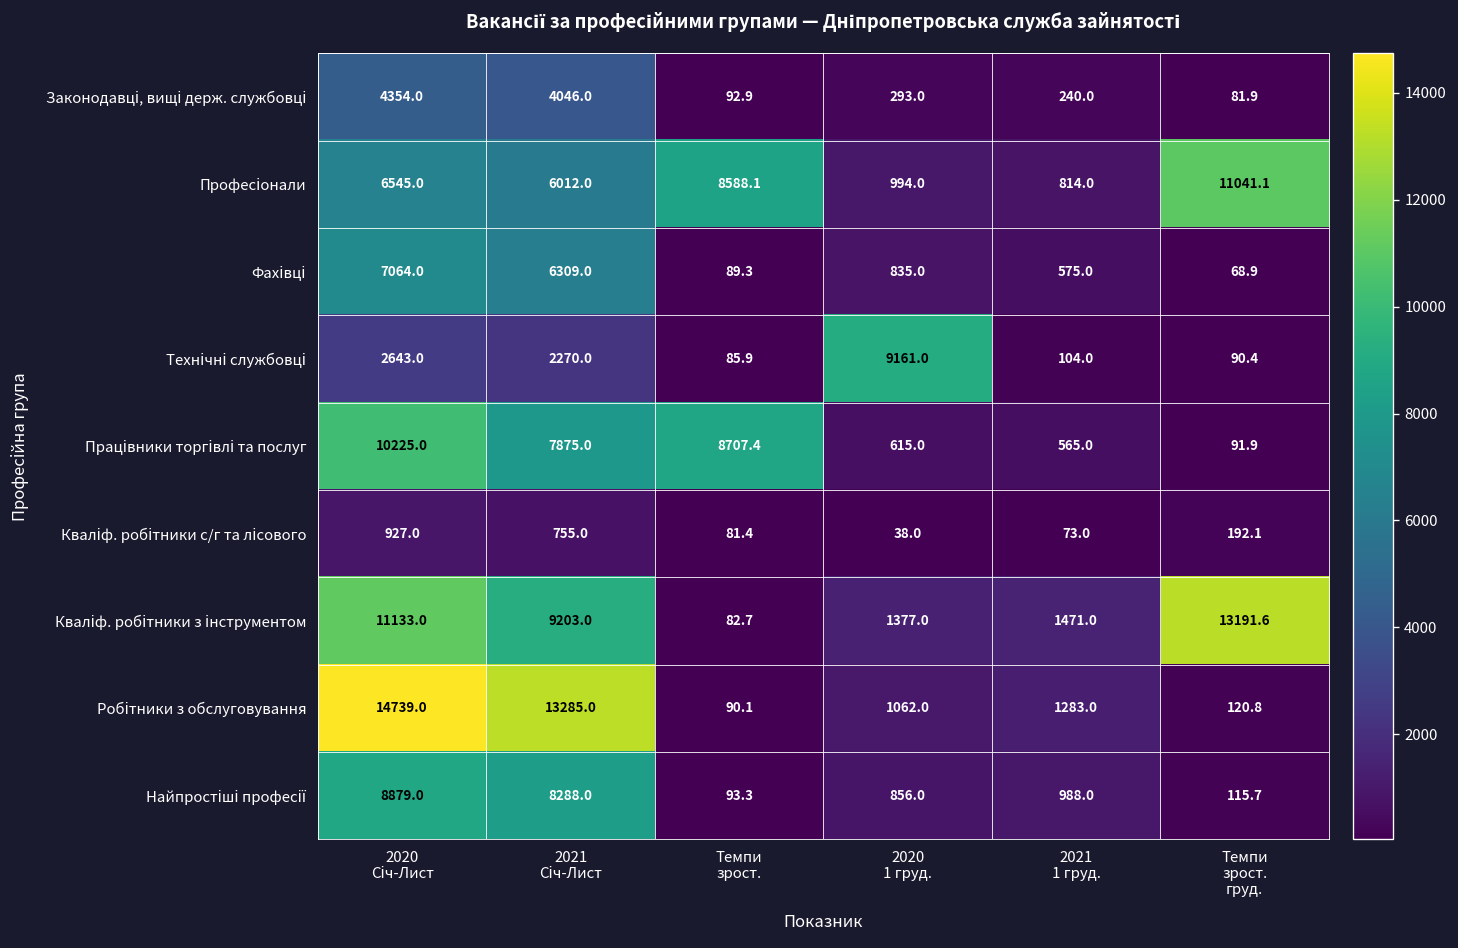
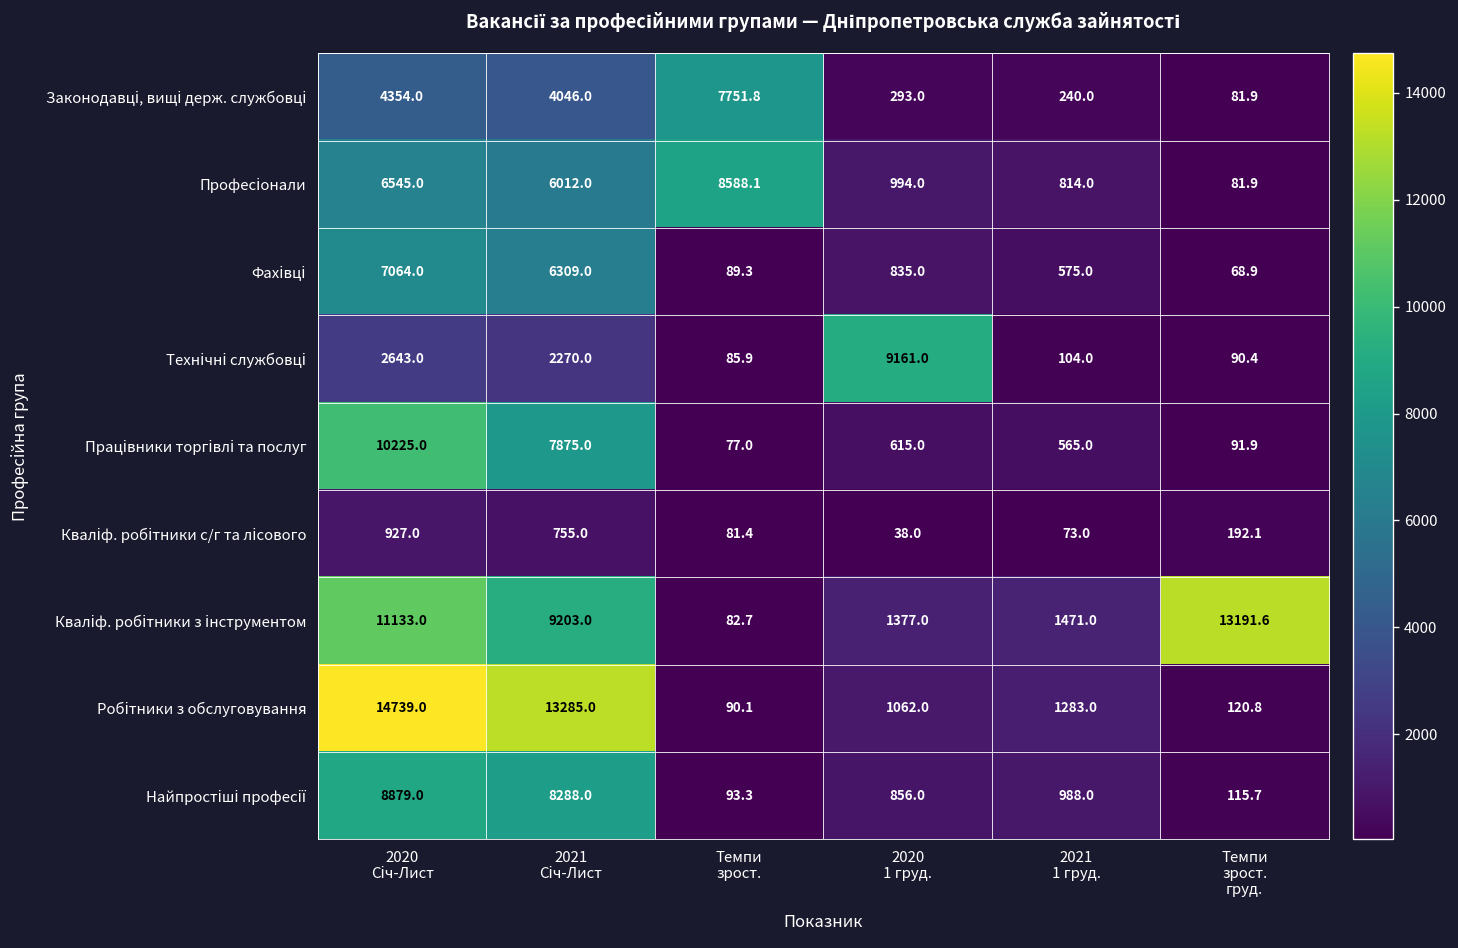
Законодавці, вищі держ. службовці, Темпи зрост.: 92.9 -> 7751.8
Професіонали, Темпи зрост. груд.: 11041.1 -> 81.9
Працівники торгівлі та послуг, Темпи зрост.: 8707.4 -> 77.0
